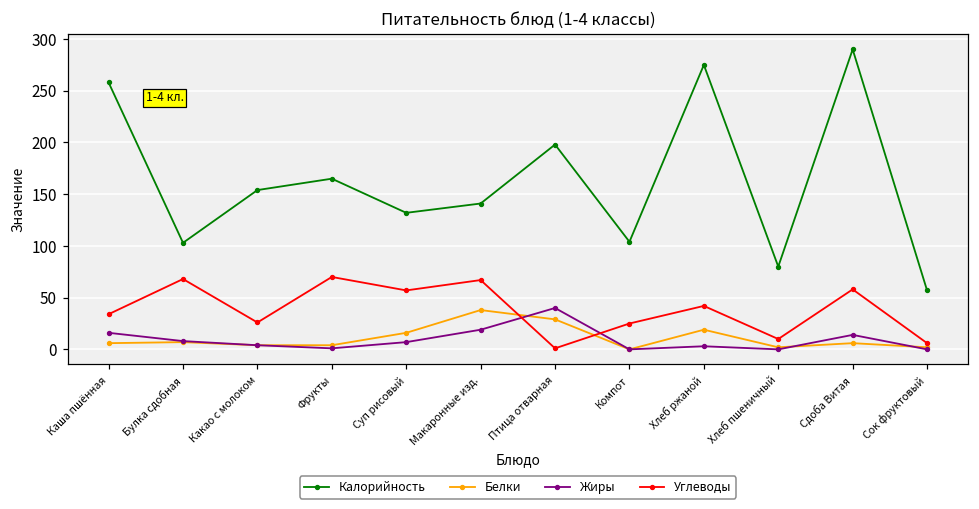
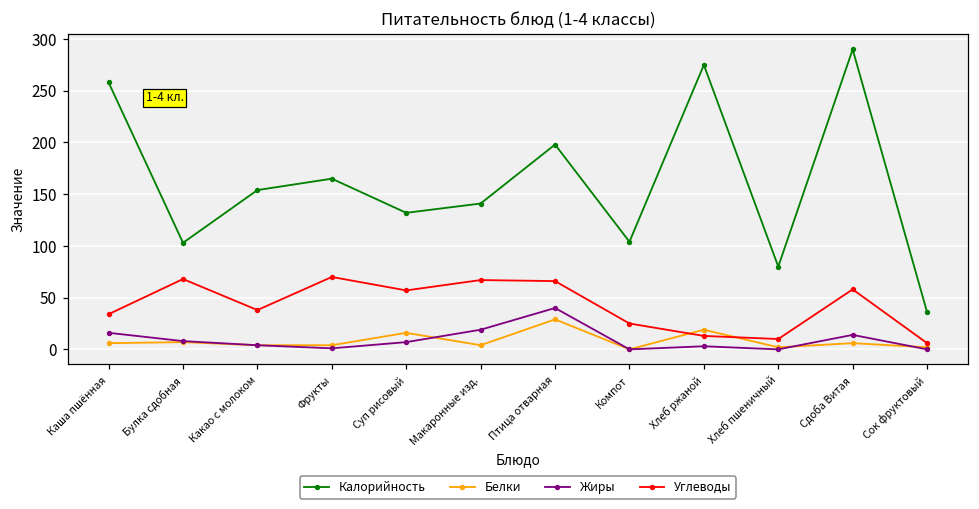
Углеводы, Какао с молоком: 30 -> 40
Белки, Макаронные изд.: 40 -> 0
Углеводы, Птица отварная: 0 -> 70
Углеводы, Хлеб ржаной: 40 -> 10
Калорийность, Сок фруктовый: 60 -> 40
